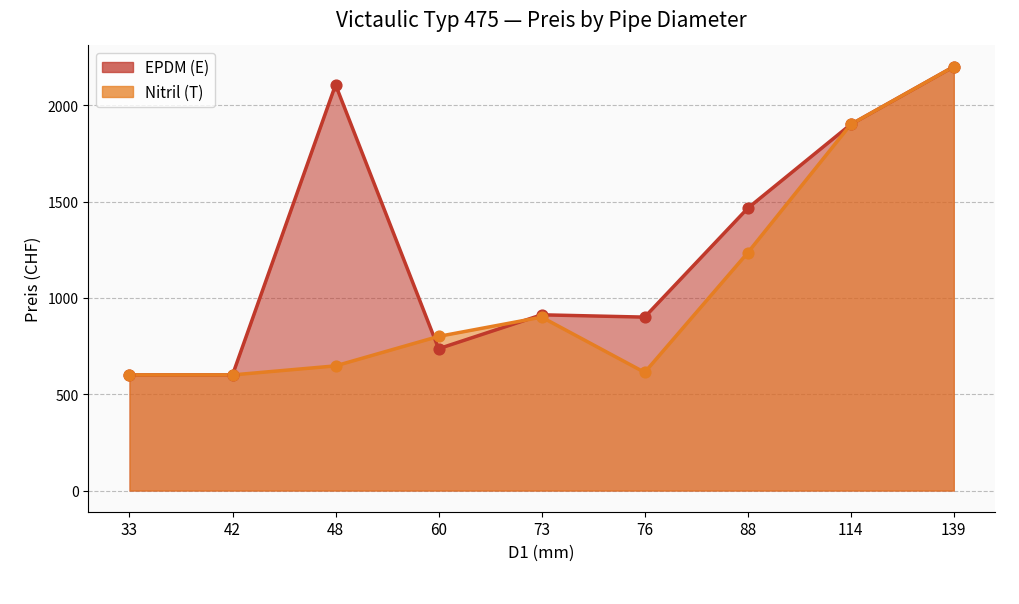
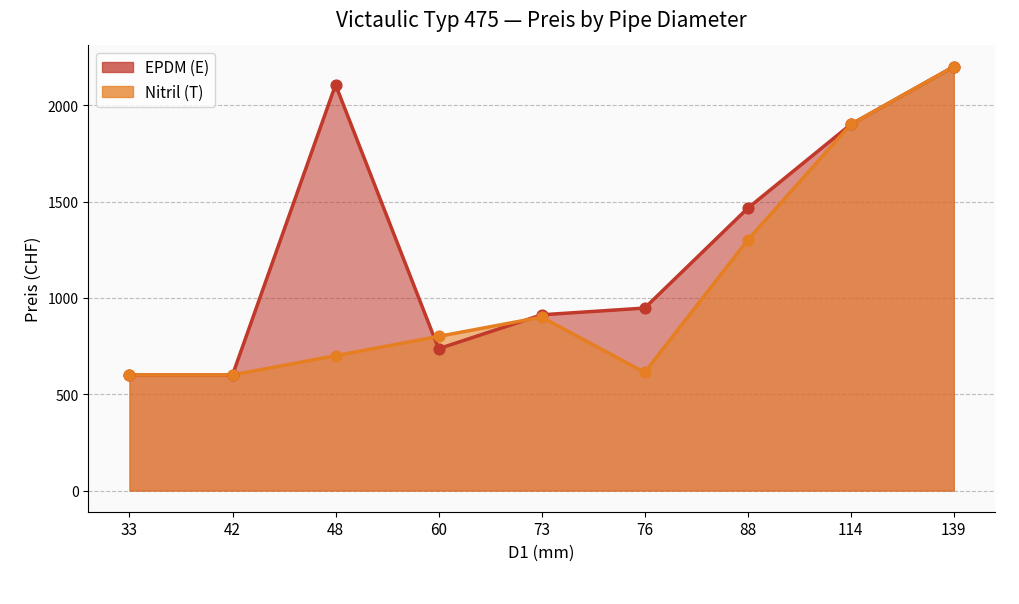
Nitril (T), 48: 650 -> 700
EPDM (E), 76: 900 -> 950
Nitril (T), 88: 1230 -> 1300
